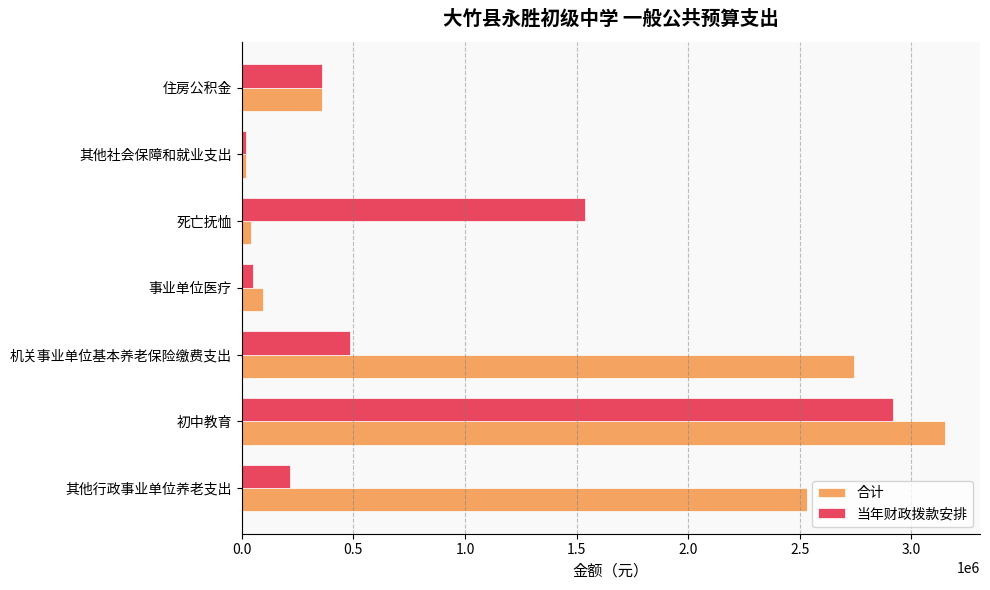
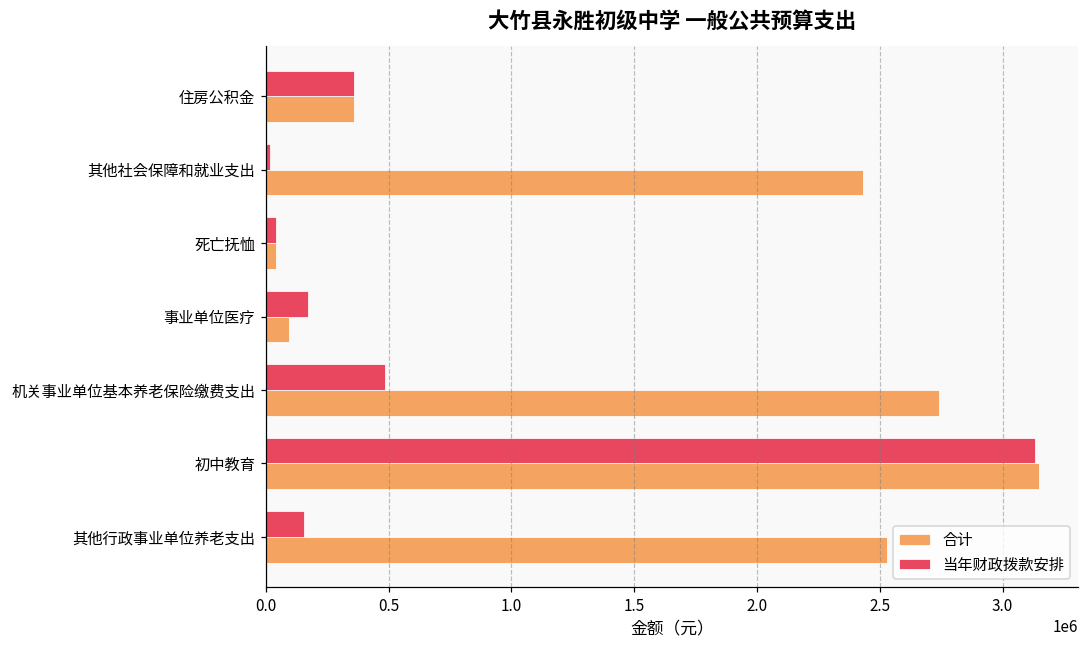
合计, 其他社会保障和就业支出: 20000 -> 2430000
当年财政拨款安排, 死亡抚恤: 1540000 -> 40000
当年财政拨款安排, 事业单位医疗: 50000 -> 170000
当年财政拨款安排, 初中教育: 2920000 -> 3130000
当年财政拨款安排, 其他行政事业单位养老支出: 220000 -> 150000
